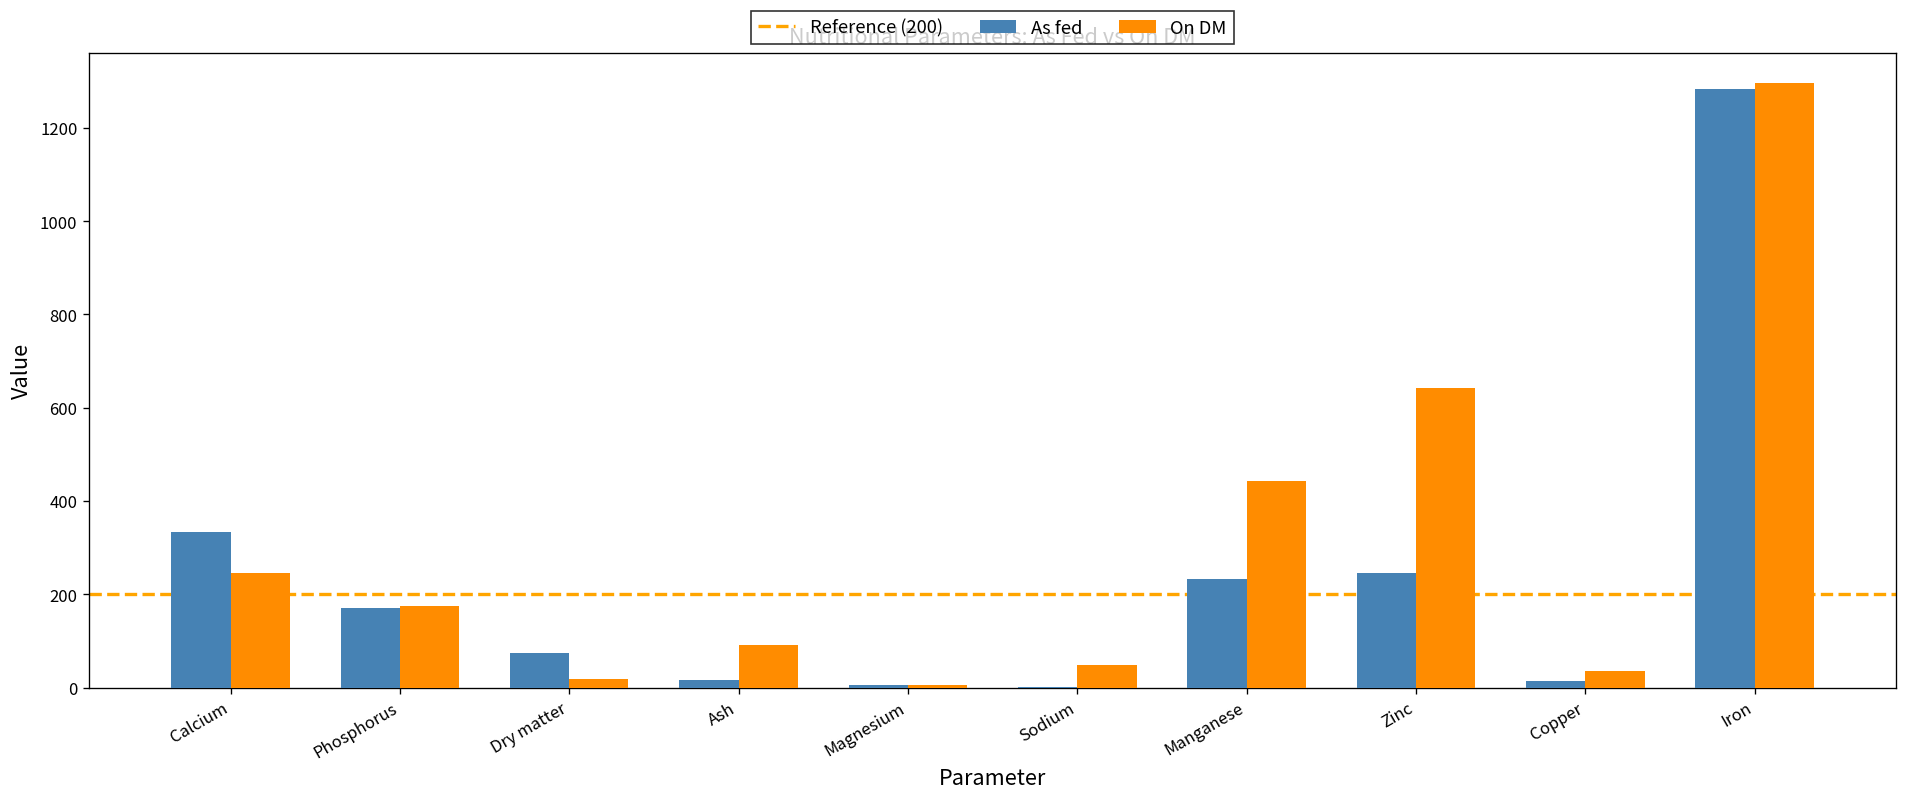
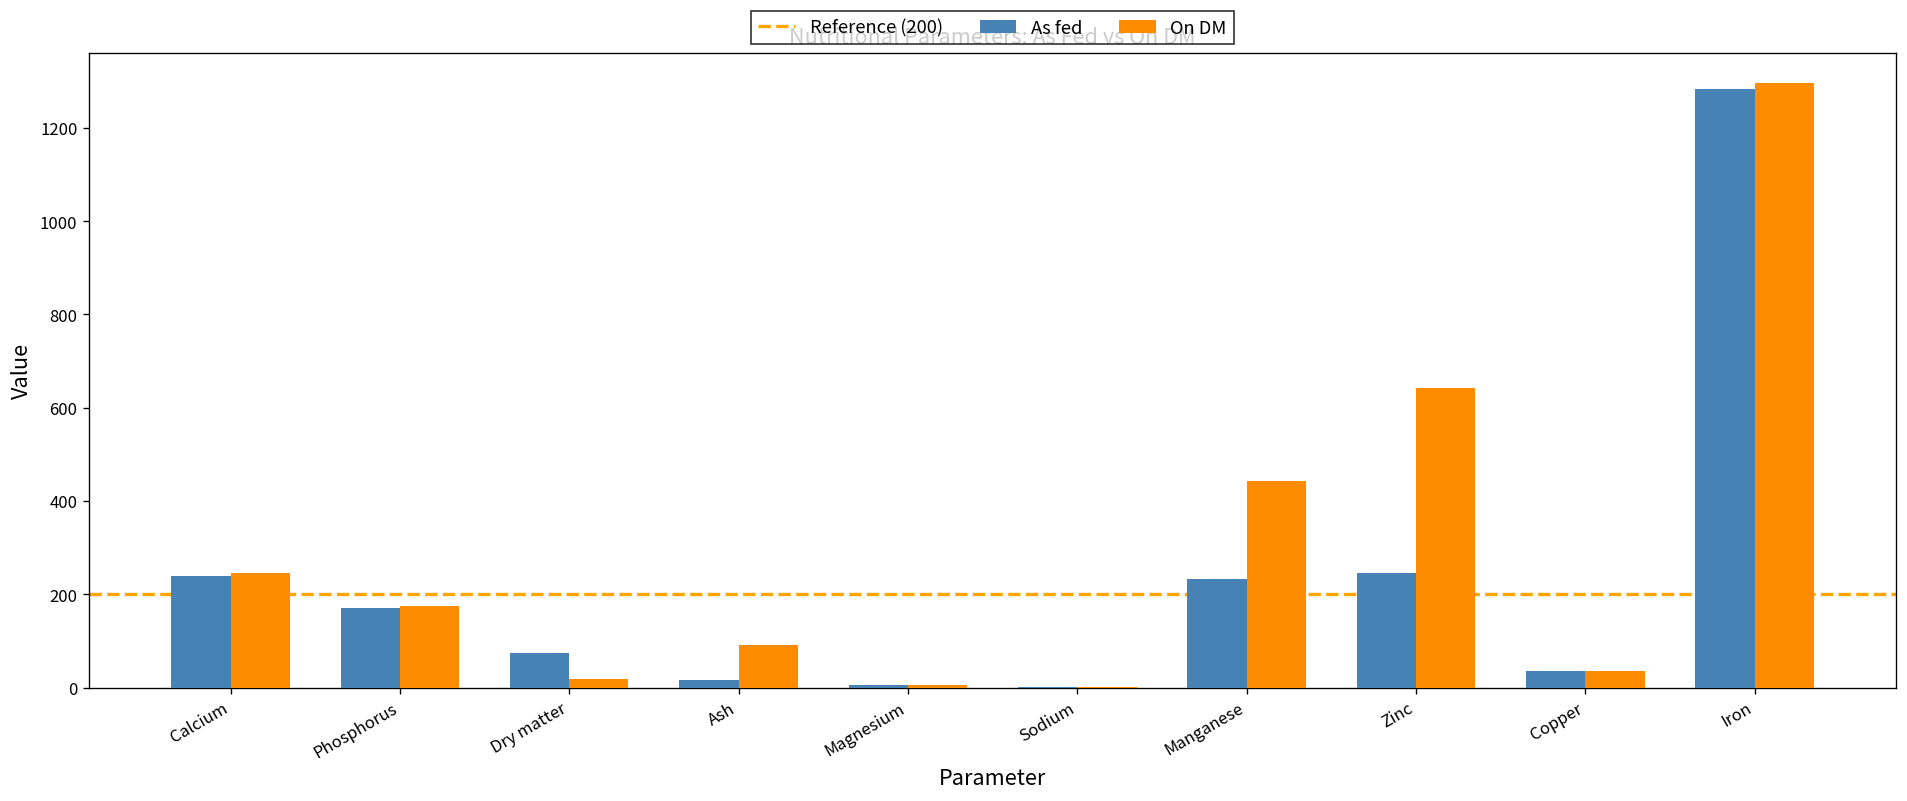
As fed, Calcium: 330 -> 240
On DM, Sodium: 50 -> 0
As fed, Copper: 10 -> 40
